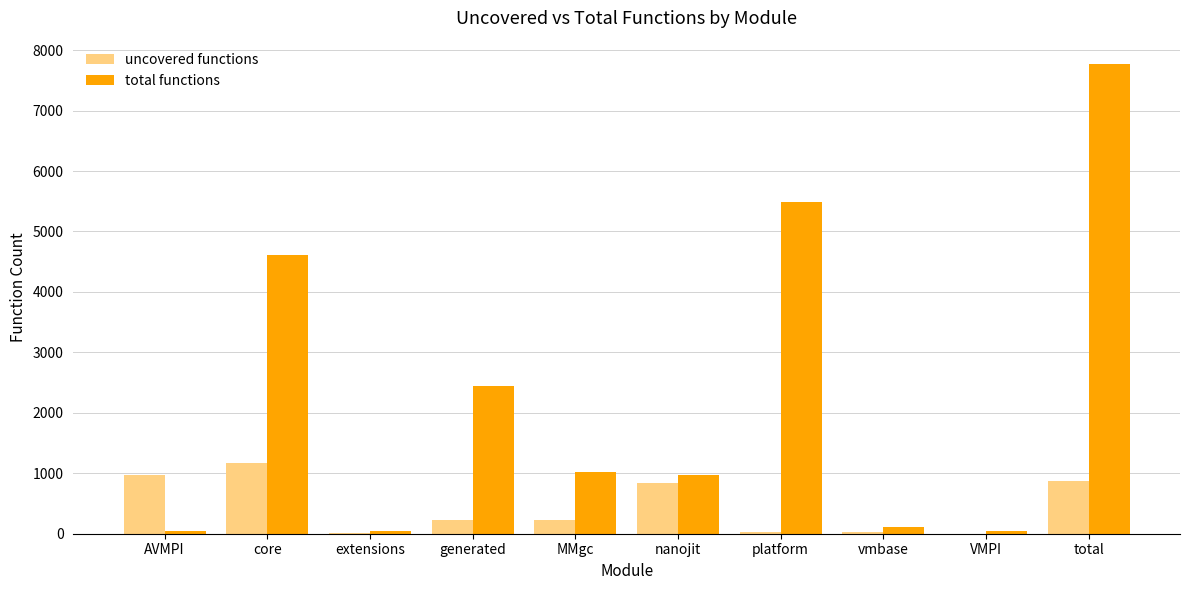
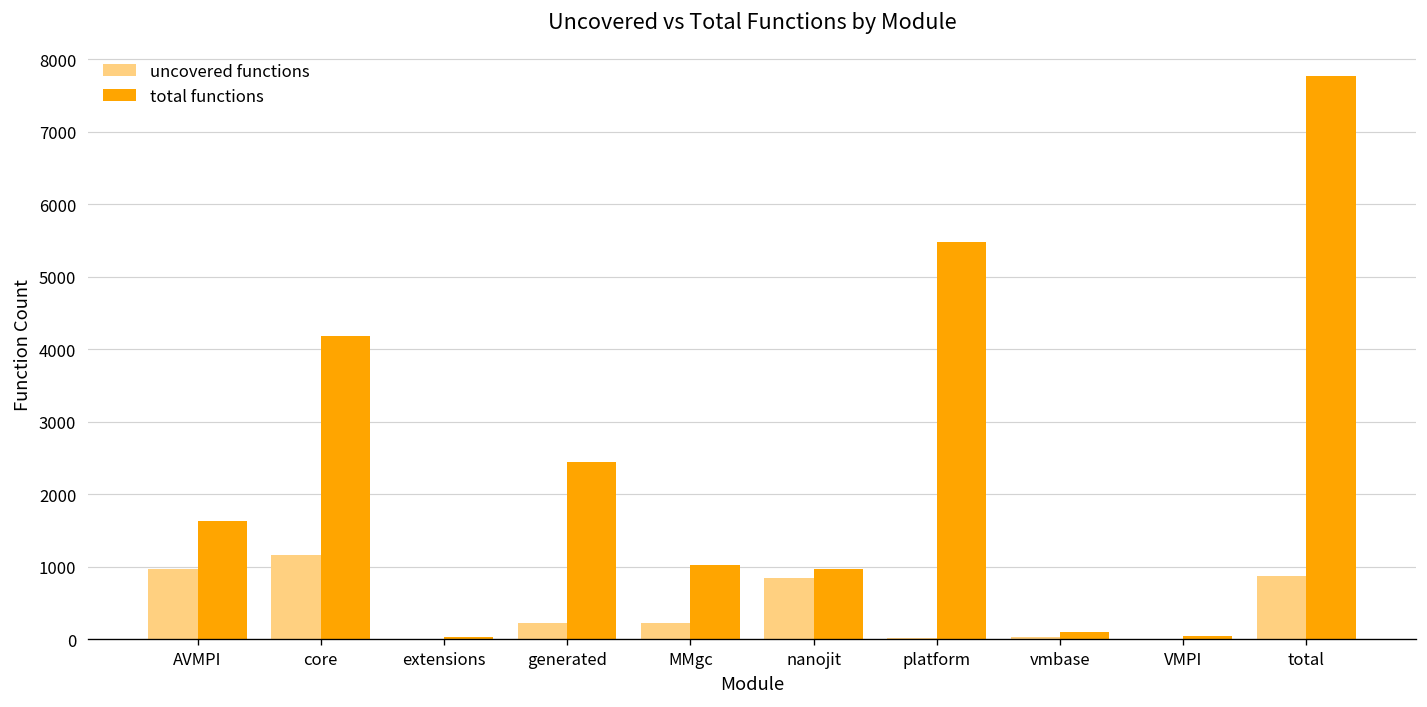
total functions, AVMPI: 100 -> 1600
total functions, core: 4600 -> 4200
